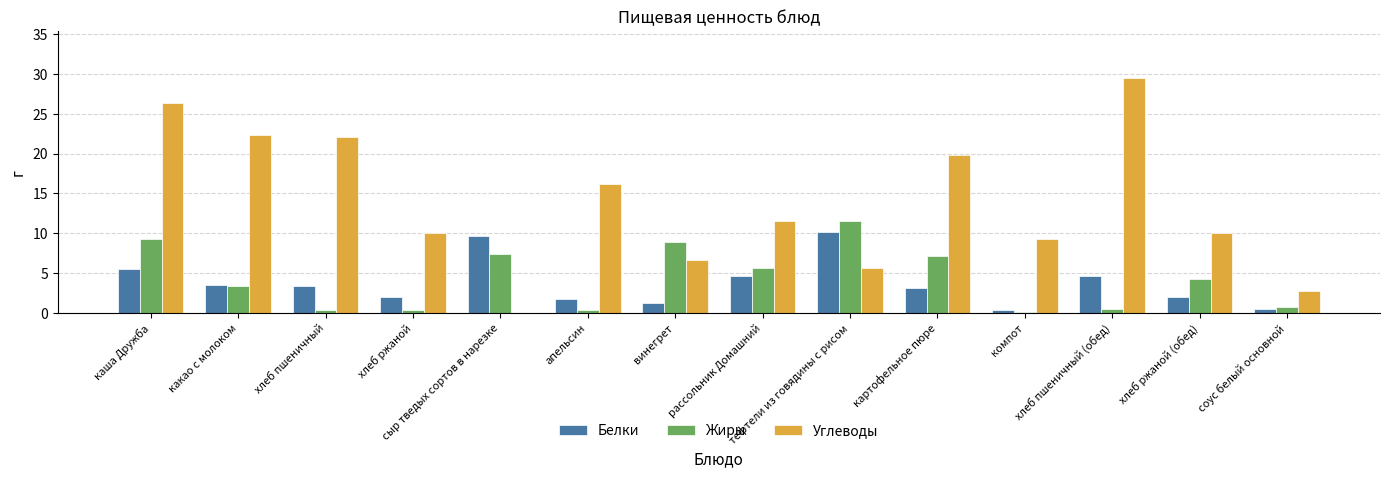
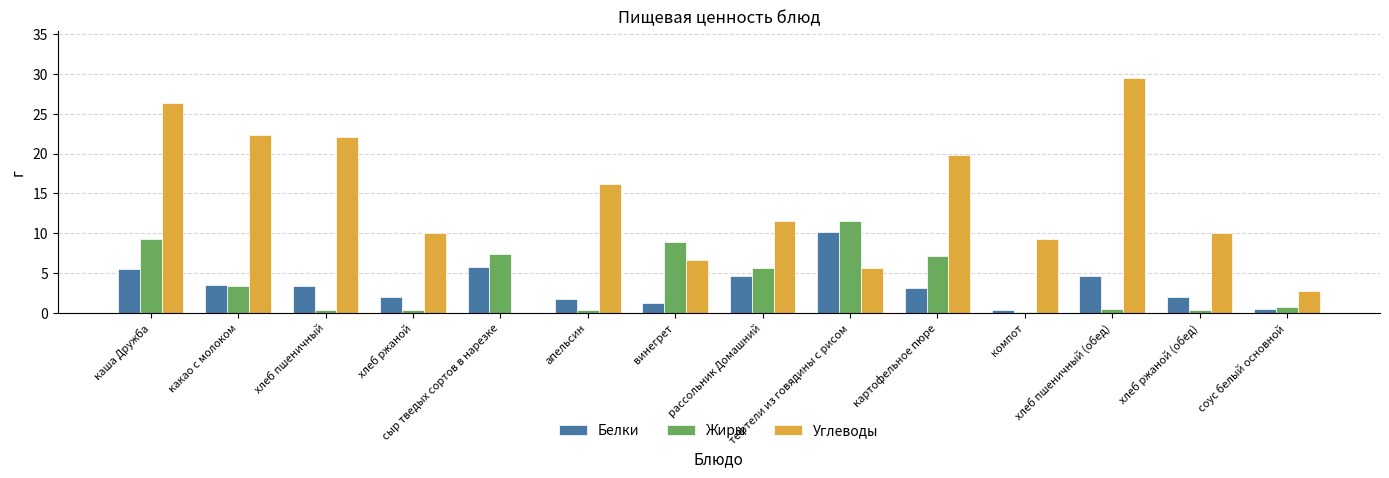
Белки, сыр тведых сортов в нарезке: 10 -> 6
Жиры, хлеб ржаной (обед): 4 -> 0
